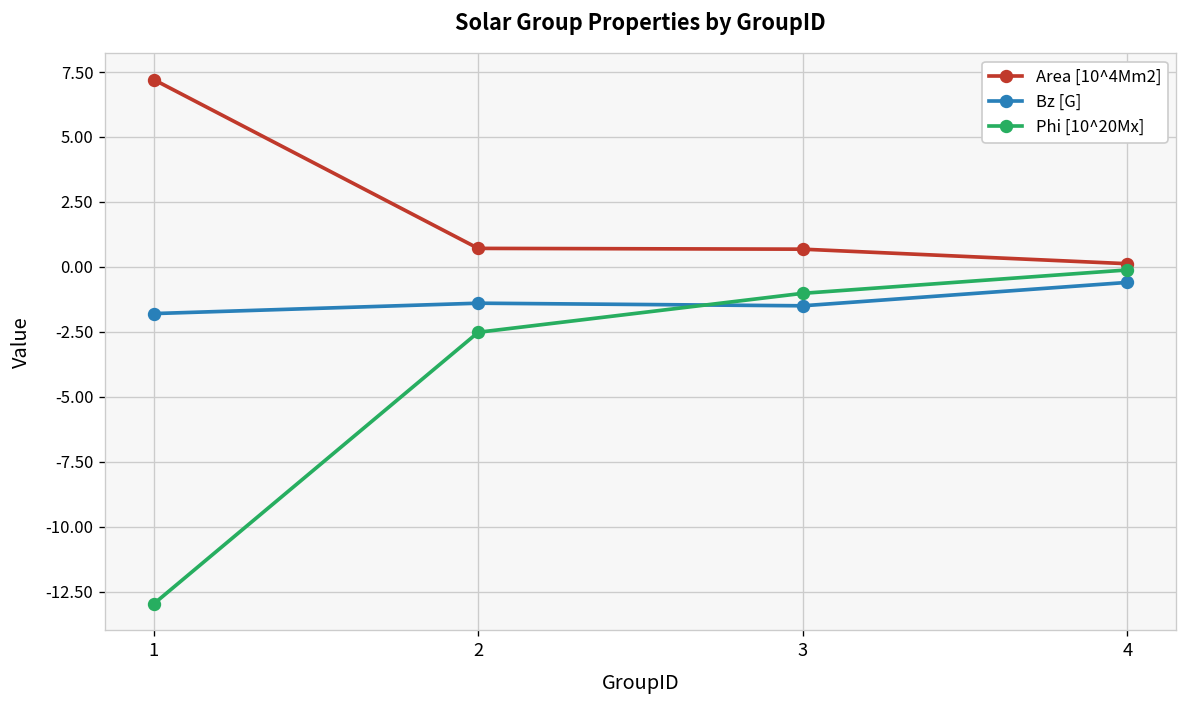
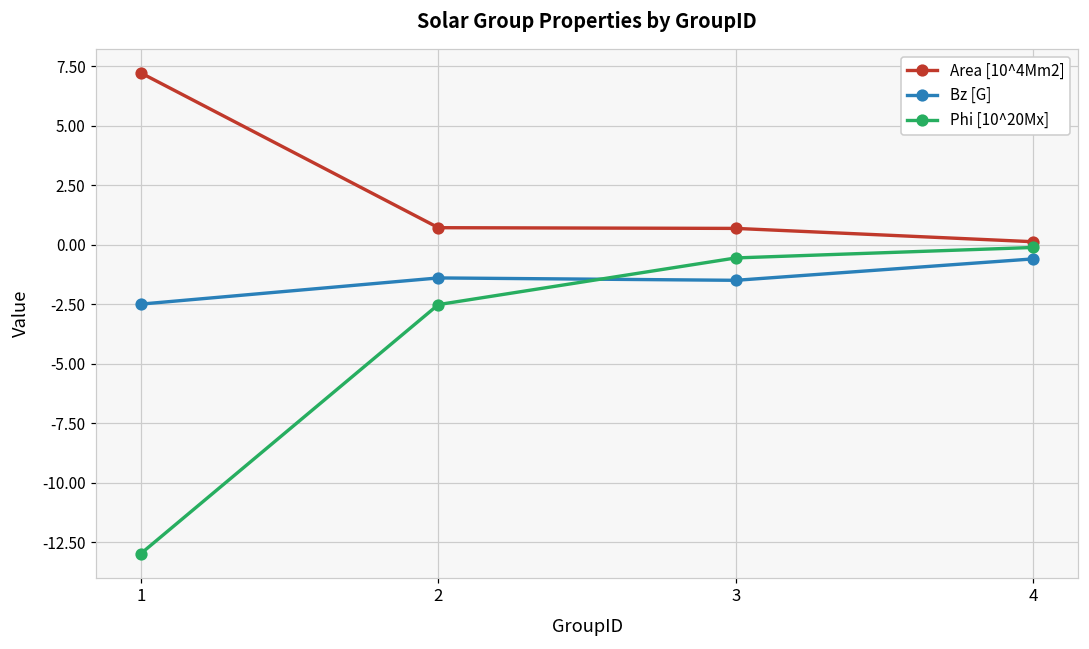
Bz [G], 1: -1.8 -> -2.5
Phi [10^20Mx], 3: -1.0 -> -0.6
